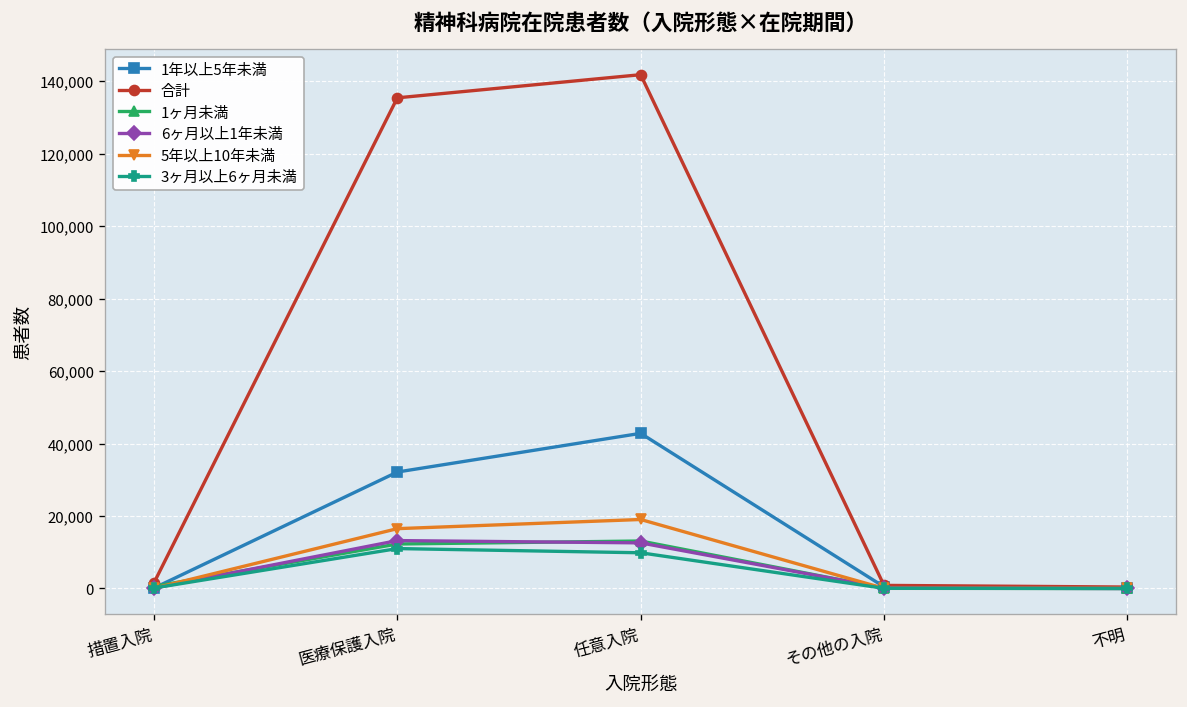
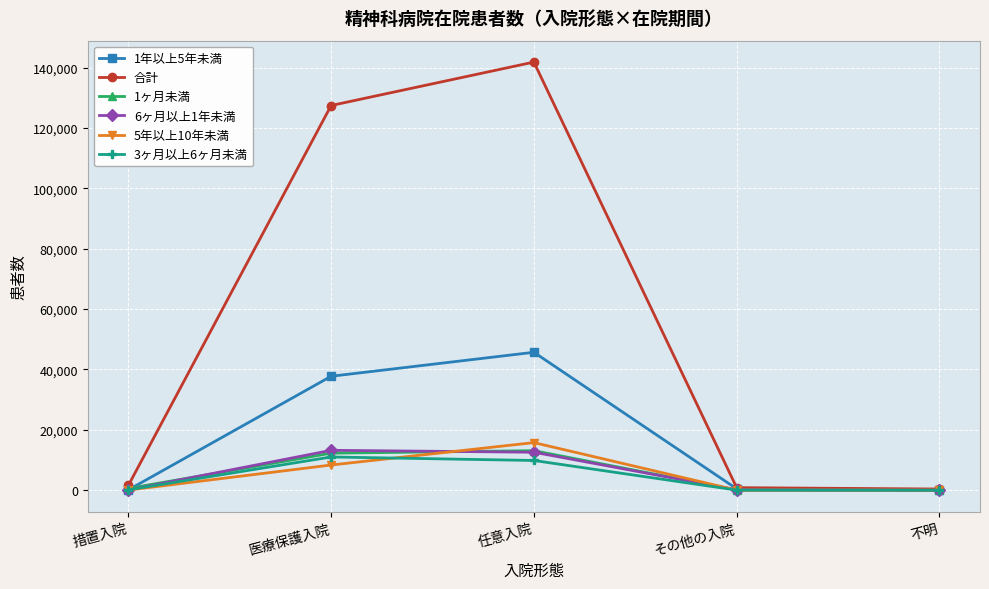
1年以上5年未満, 医療保護入院: 32,000 -> 38,000
合計, 医療保護入院: 135,000 -> 127,000
5年以上10年未満, 医療保護入院: 17,000 -> 8,000
1年以上5年未満, 任意入院: 43,000 -> 46,000
5年以上10年未満, 任意入院: 19,000 -> 16,000
